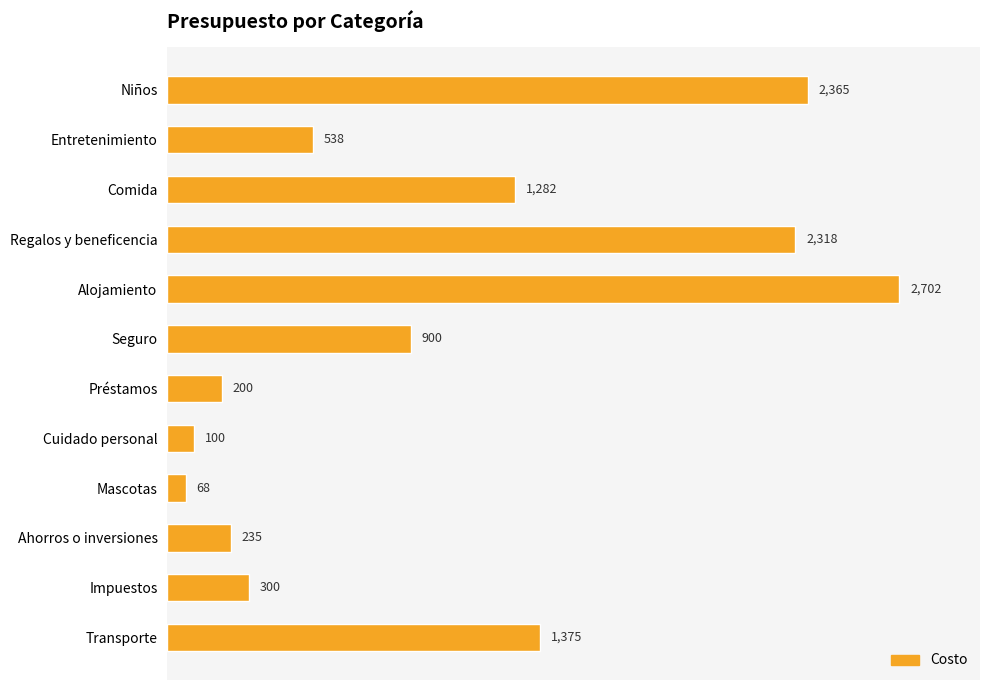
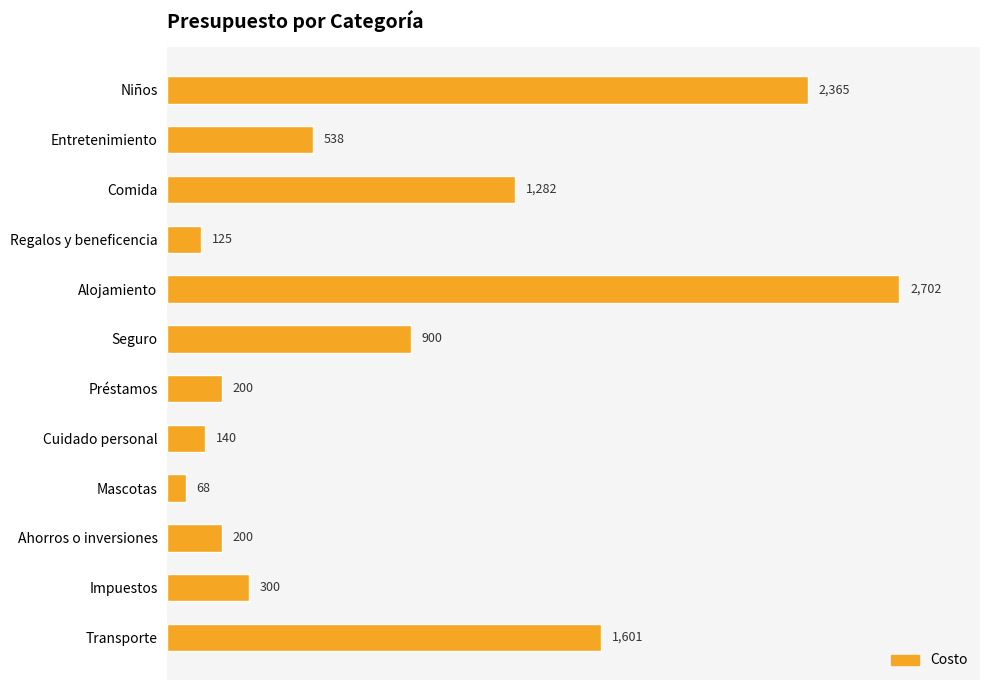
Regalos y beneficencia: 2,318 -> 125
Cuidado personal: 100 -> 140
Ahorros o inversiones: 235 -> 200
Transporte: 1,375 -> 1,601
